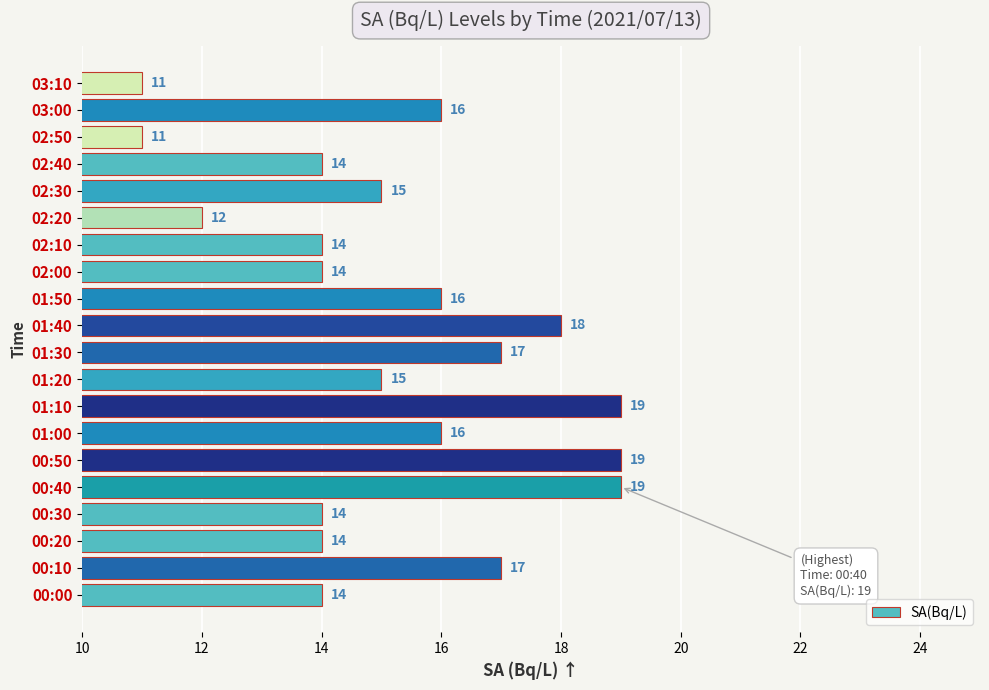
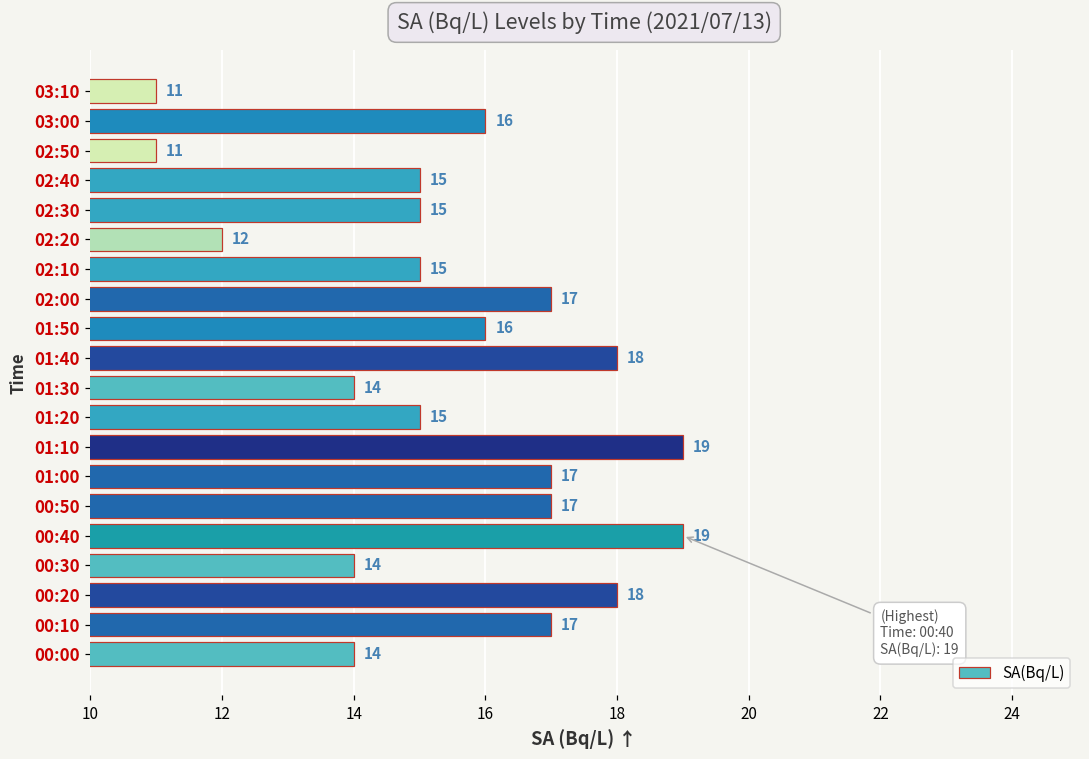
02:40: 14 -> 15
02:10: 14 -> 15
02:00: 14 -> 17
01:30: 17 -> 14
01:00: 16 -> 17
00:50: 19 -> 17
00:20: 14 -> 18
